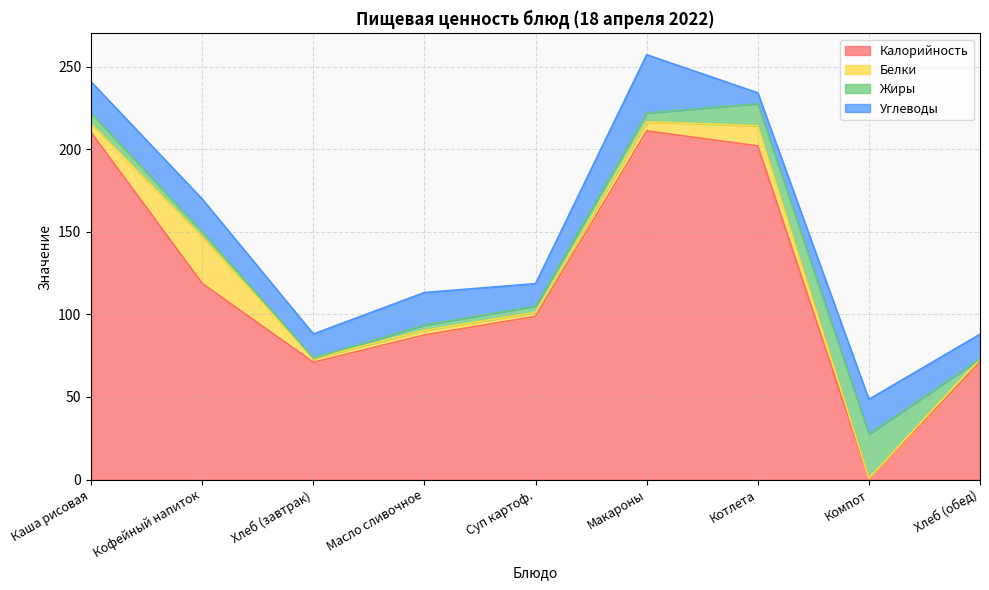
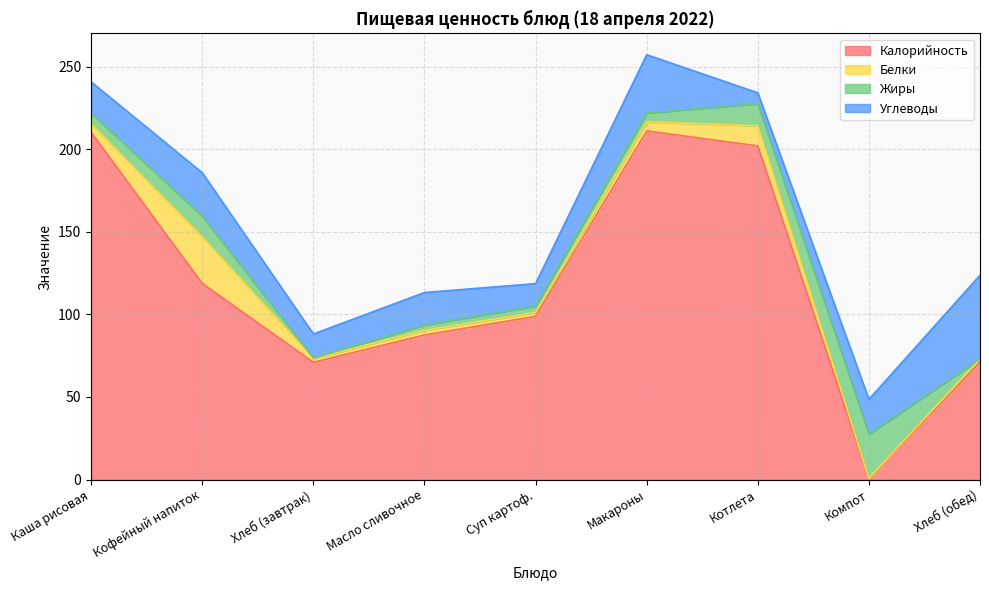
Жиры, Кофейный напиток: 3 -> 13
Углеводы, Кофейный напиток: 20 -> 26
Углеводы, Хлеб (обед): 15 -> 51
